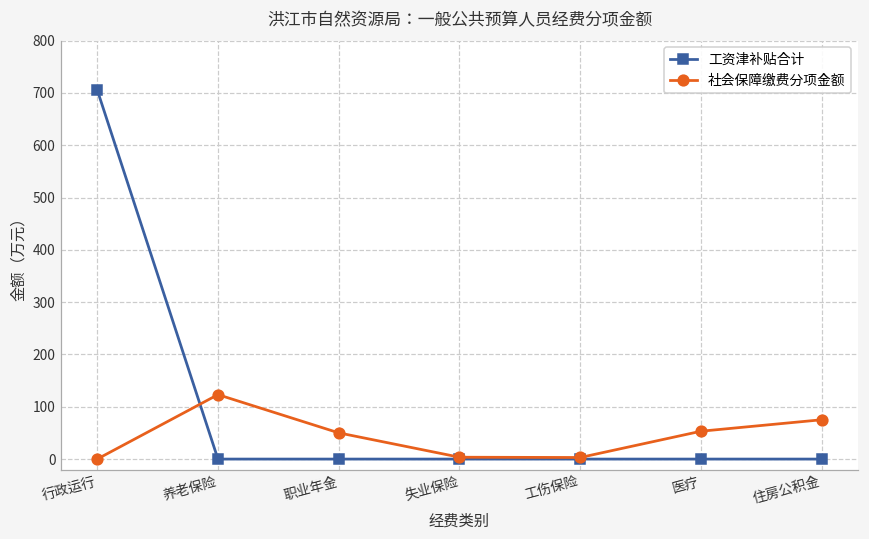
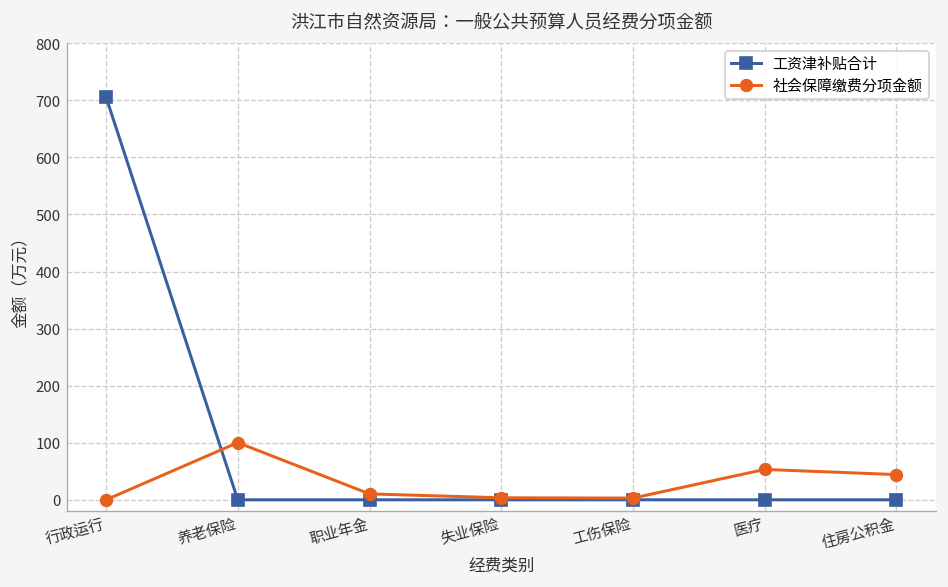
社会保障缴费分项金额, 养老保险: 120 -> 100
社会保障缴费分项金额, 职业年金: 50 -> 10
社会保障缴费分项金额, 住房公积金: 80 -> 40
